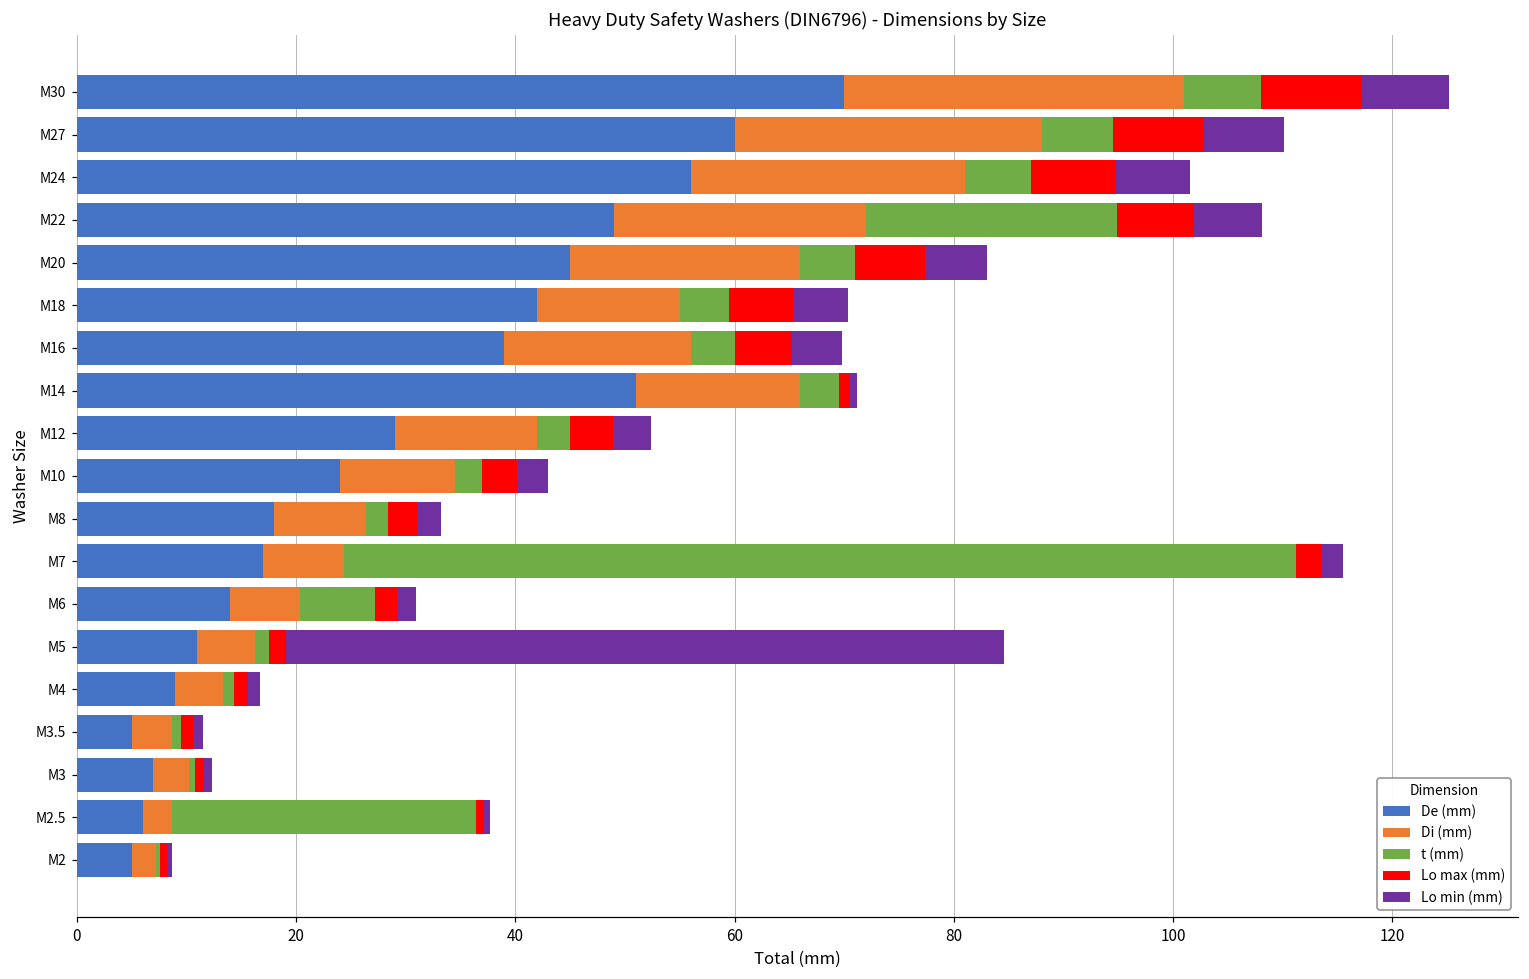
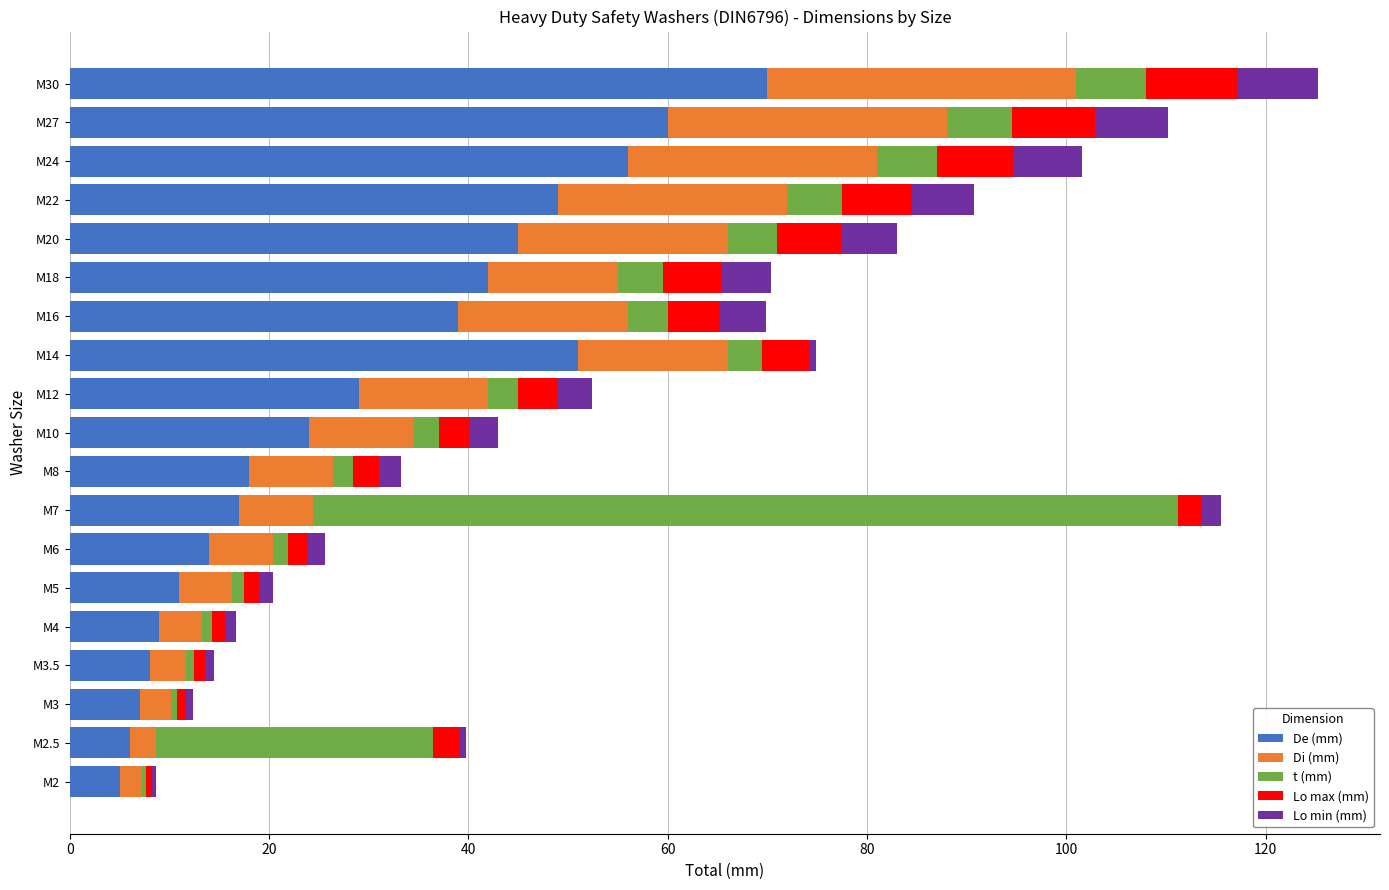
t (mm), M22: 23 -> 5
Lo max (mm), M14: 1 -> 5
t (mm), M6: 7 -> 1
Lo min (mm), M5: 66 -> 1
De (mm), M3.5: 5 -> 8
Lo max (mm), M2.5: 1 -> 3
